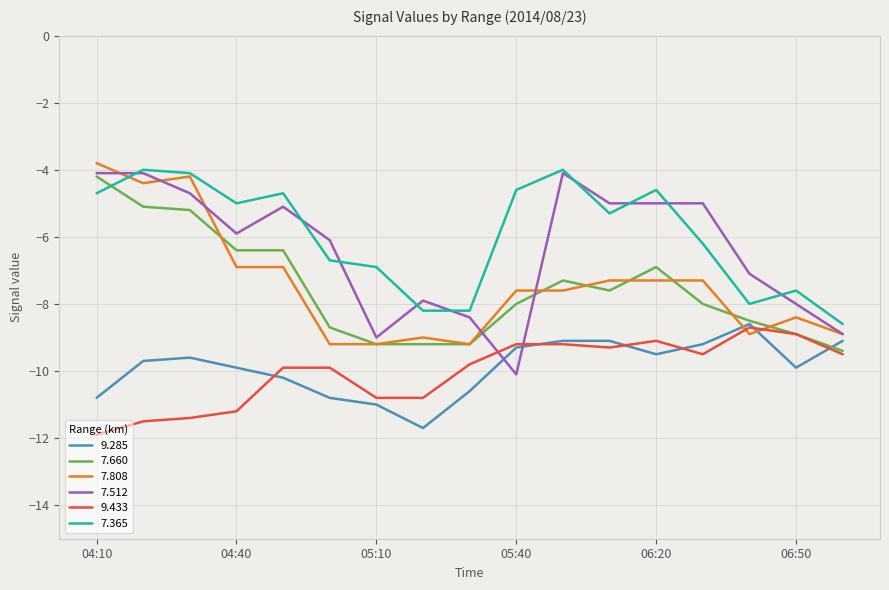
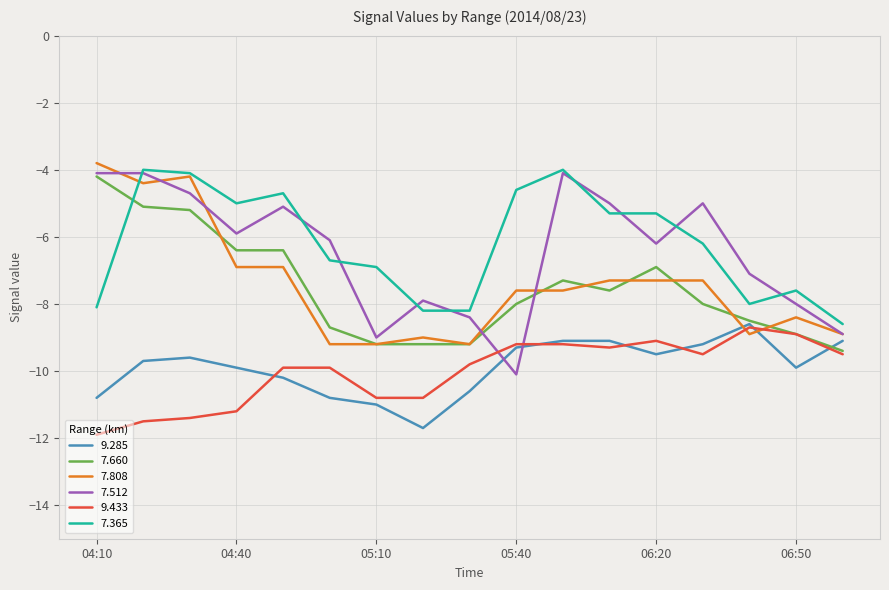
7.365, 04:10: -4.7 -> -8.1
7.512, 06:20: -5.0 -> -6.2
7.365, 06:20: -4.6 -> -5.3
